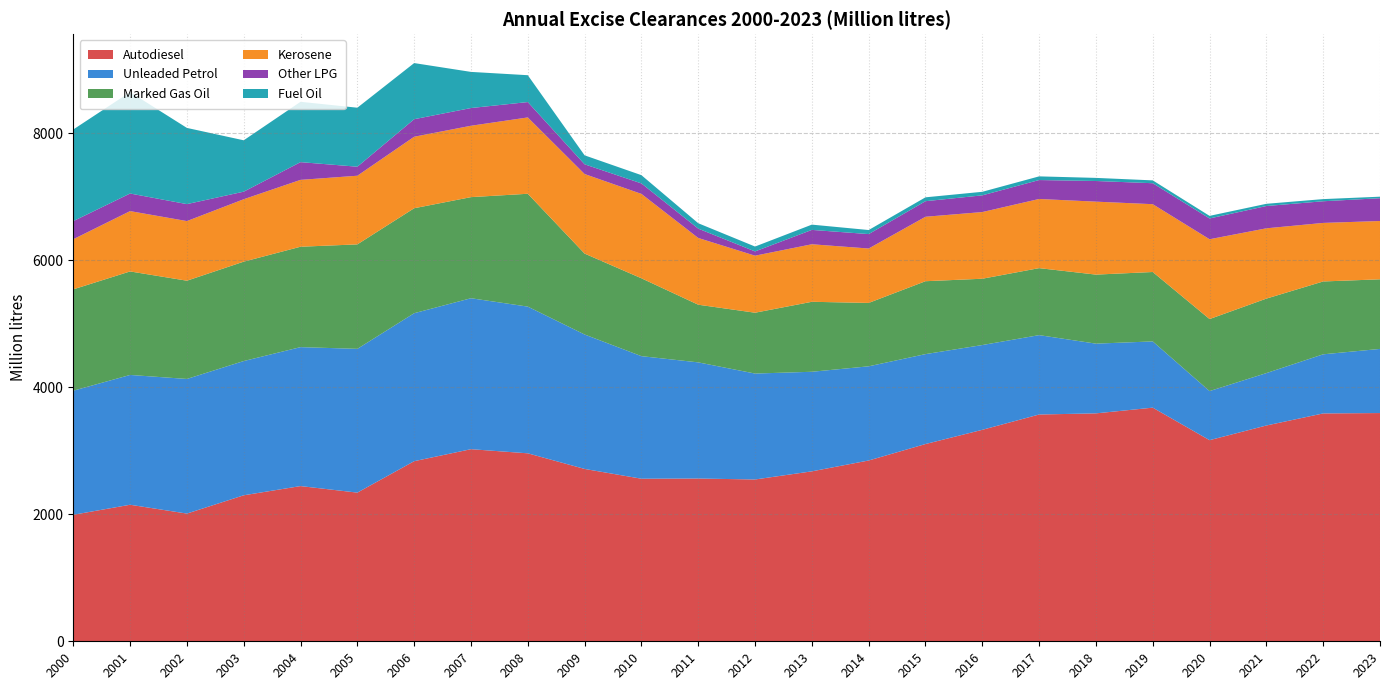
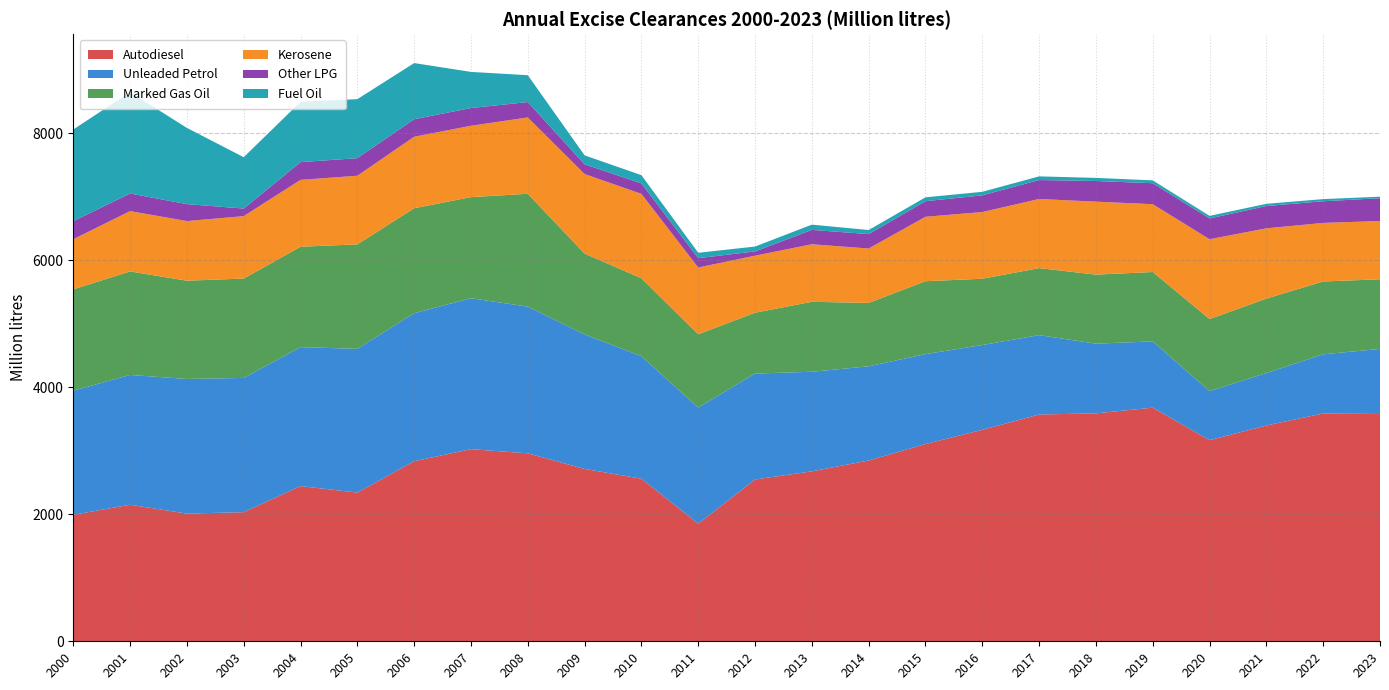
Autodiesel, 2003: 2300 -> 2000
Other LPG, 2005: 100 -> 300
Autodiesel, 2011: 2600 -> 1900
Marked Gas Oil, 2011: 900 -> 1200
